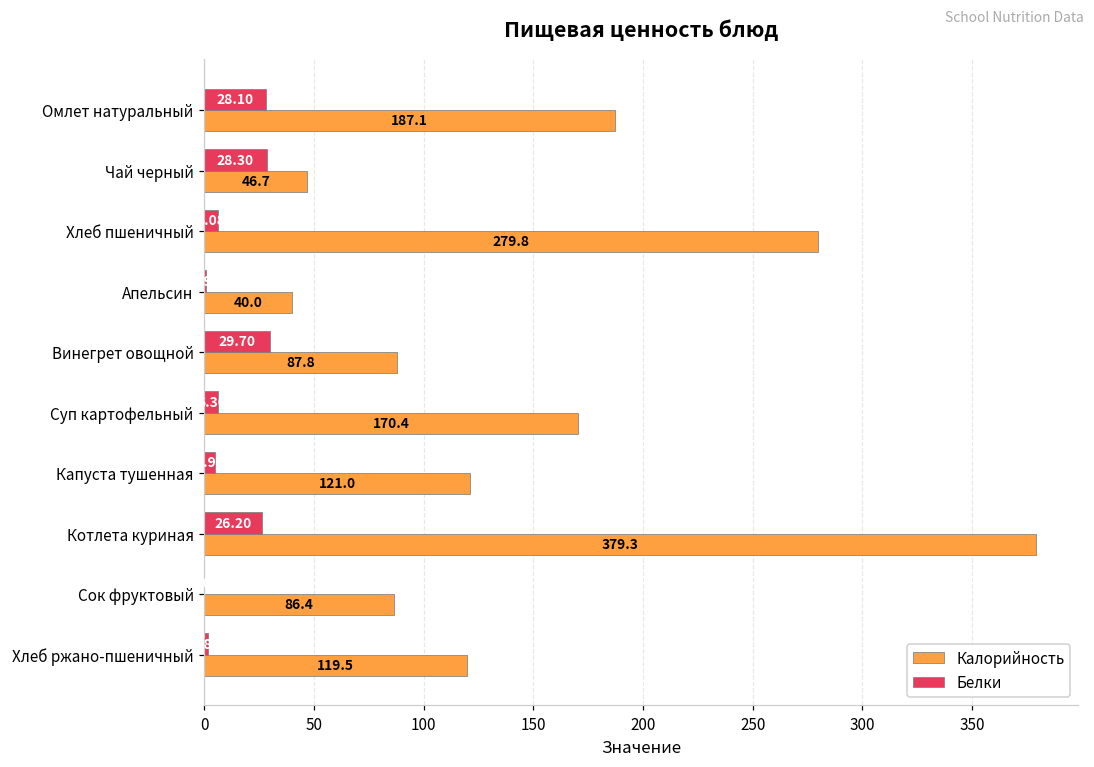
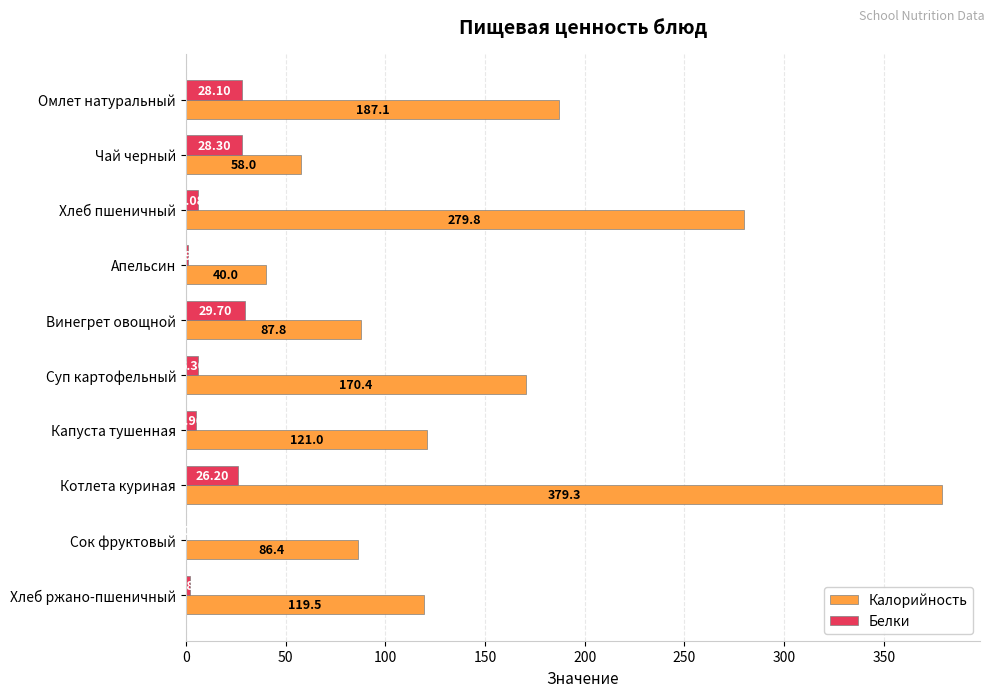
Калорийность, Чай черный: 46.7 -> 58.0
